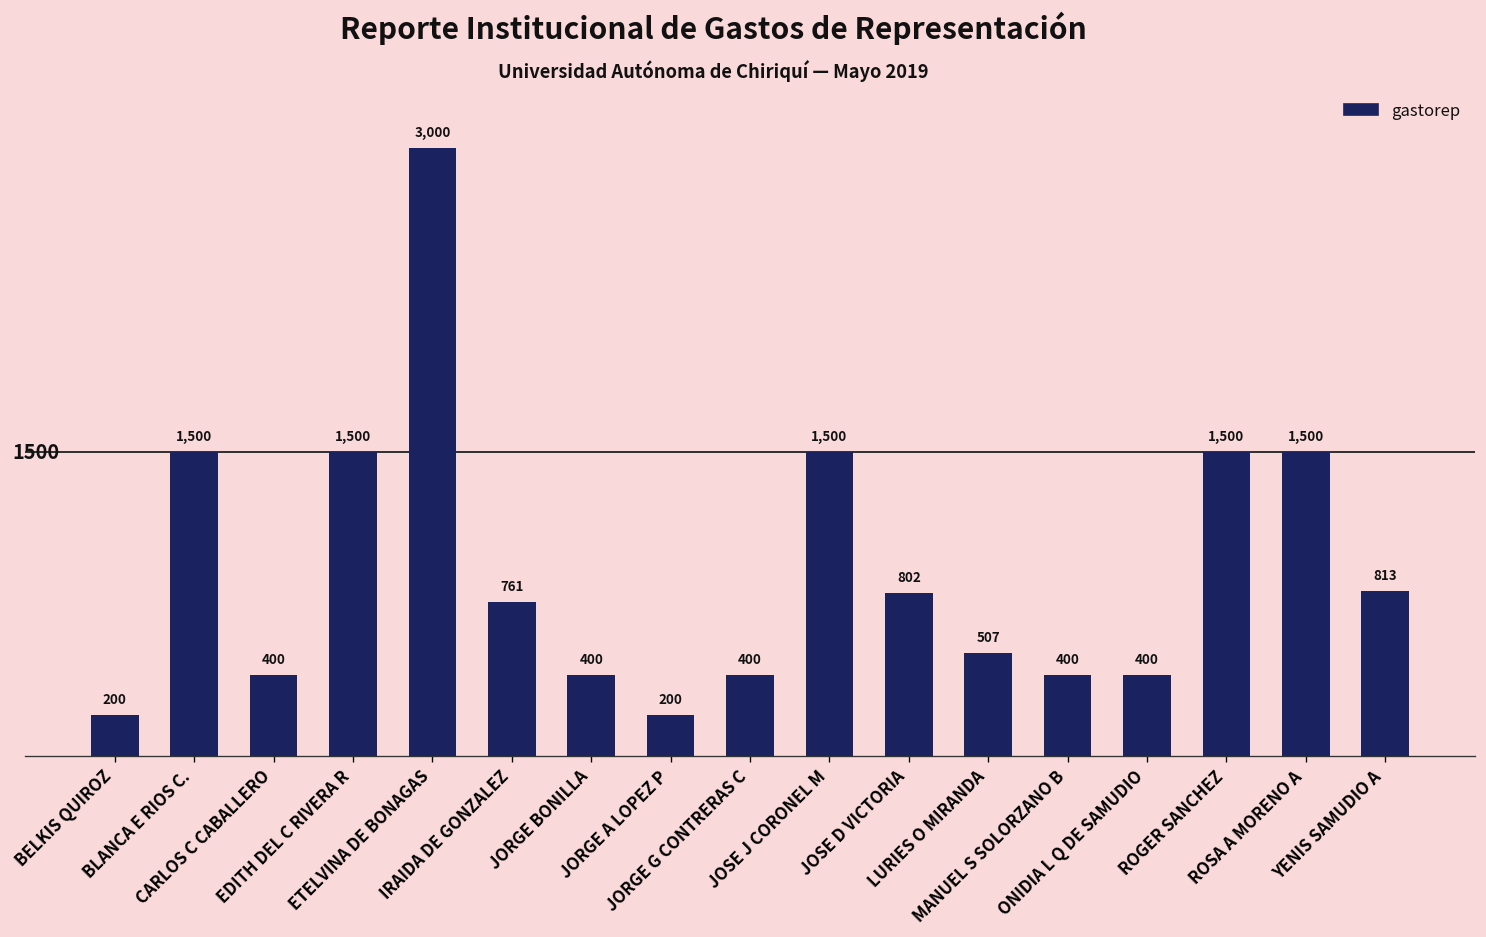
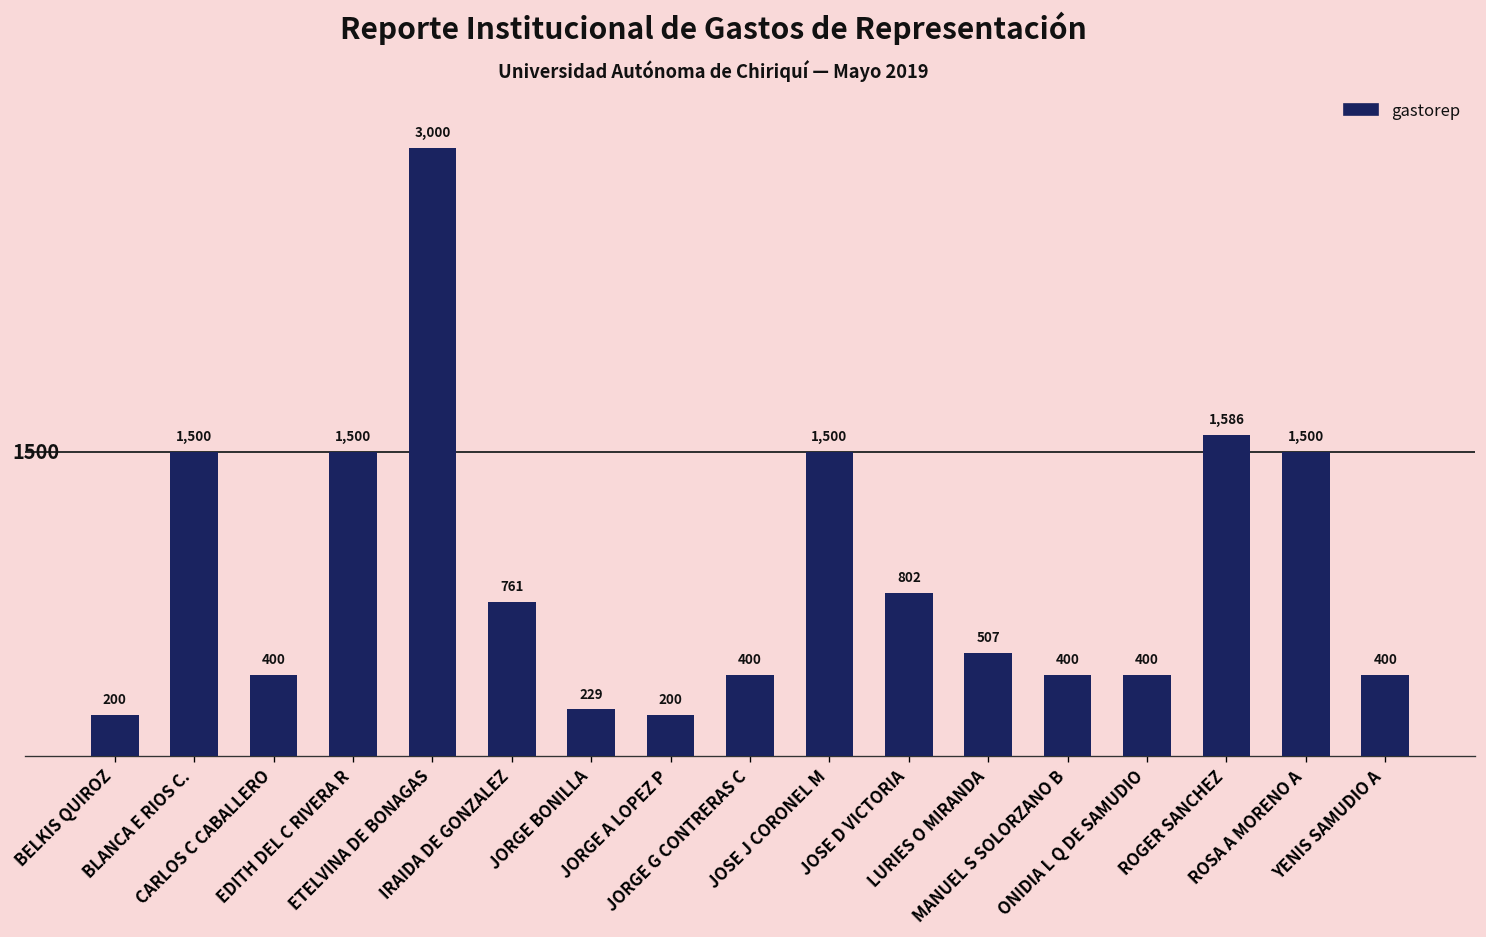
JORGE BONILLA: 400 -> 229
ROGER SANCHEZ: 1,500 -> 1,586
YENIS SAMUDIO A: 813 -> 400
